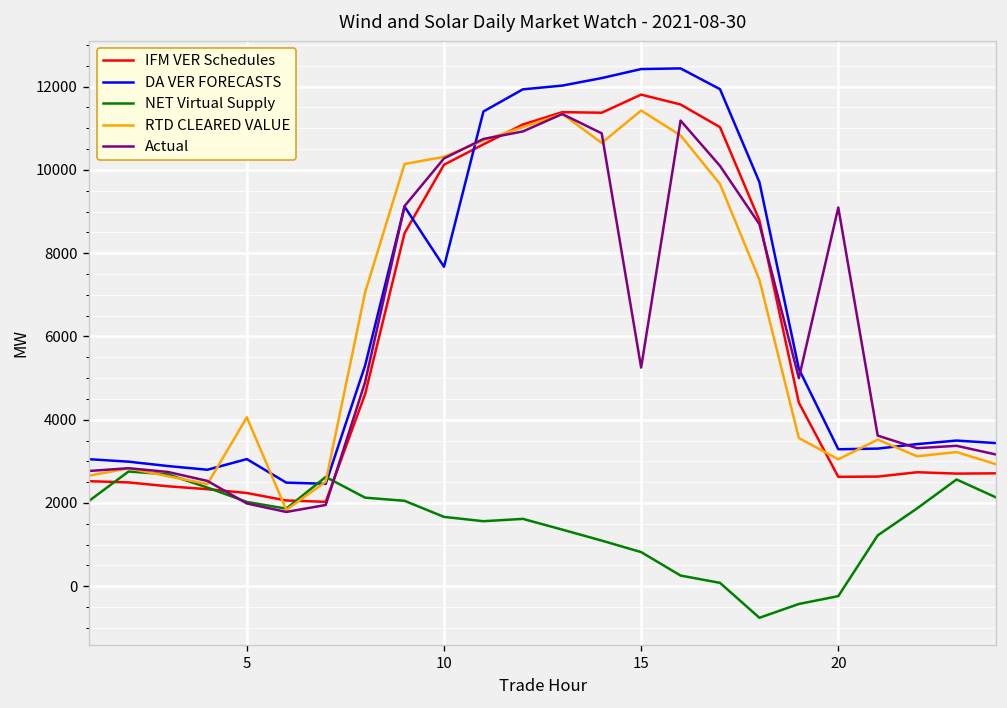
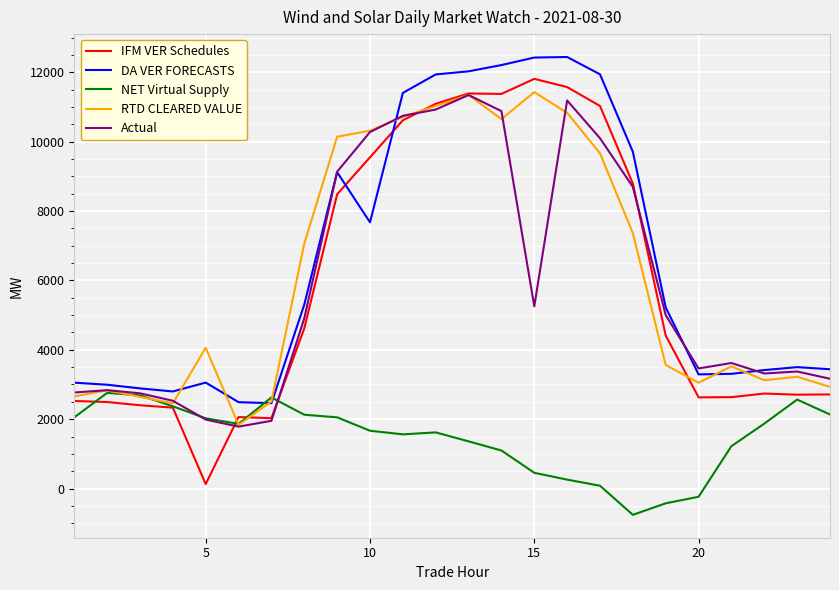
IFM VER Schedules, 5: 2200 -> 100
IFM VER Schedules, 10: 10100 -> 9500
NET Virtual Supply, 15: 800 -> 500
Actual, 20: 9100 -> 3500
